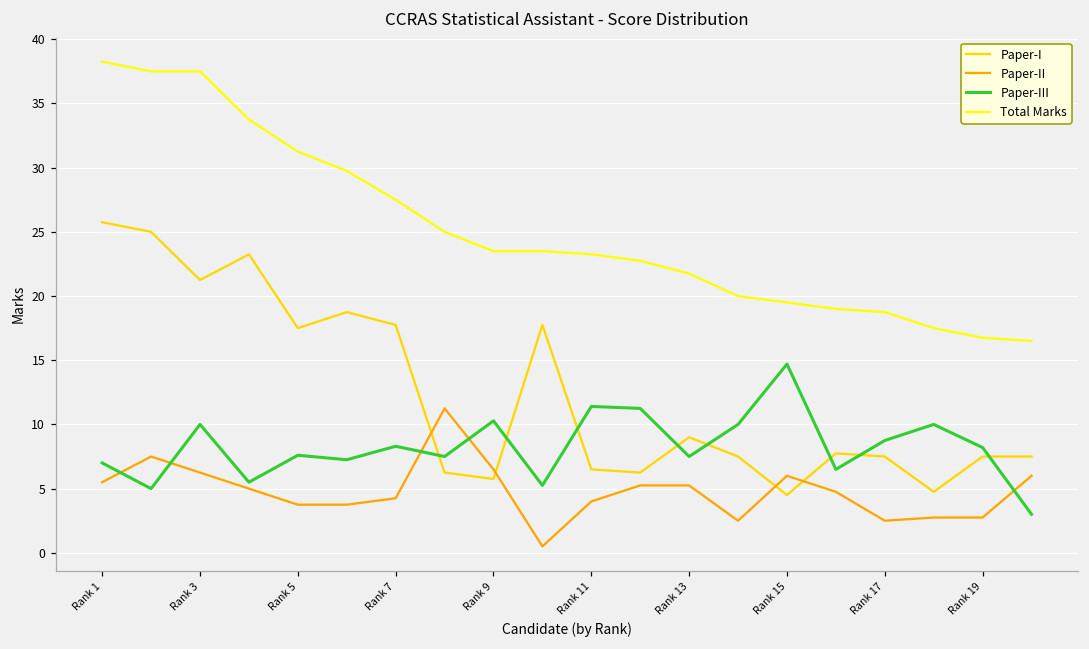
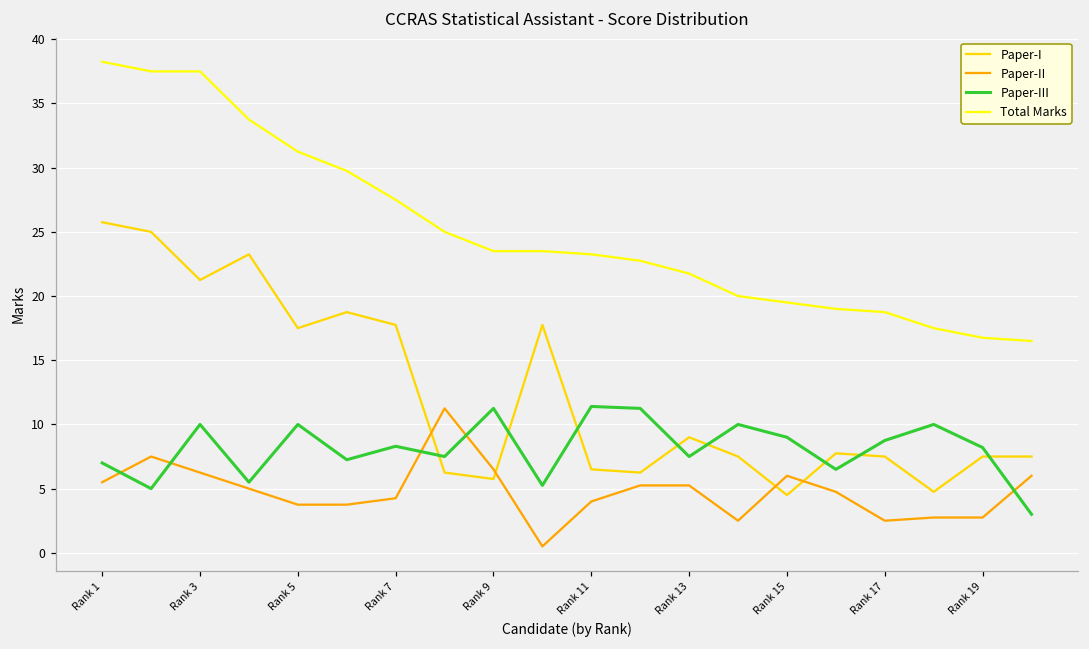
Paper-III, Rank 5: 7.6 -> 10.0
Paper-III, Rank 9: 10.3 -> 11.3
Paper-III, Rank 15: 14.7 -> 9.0
